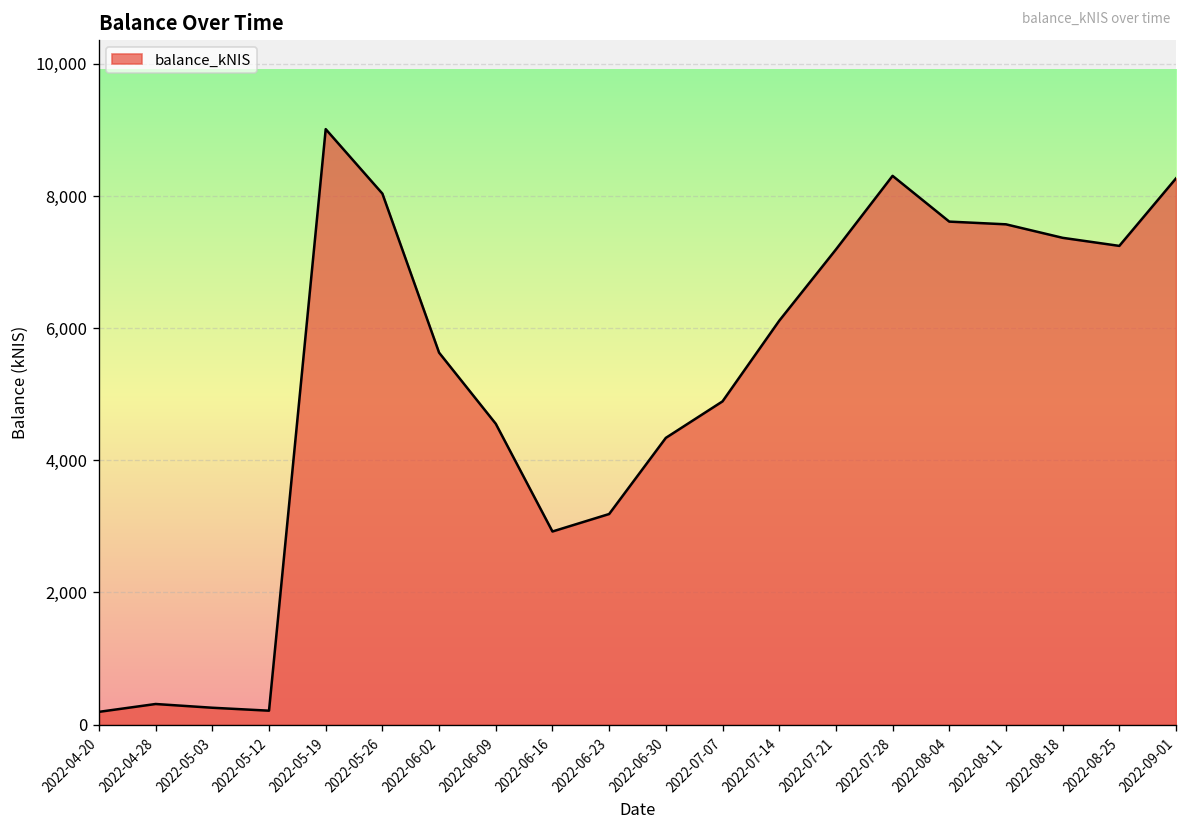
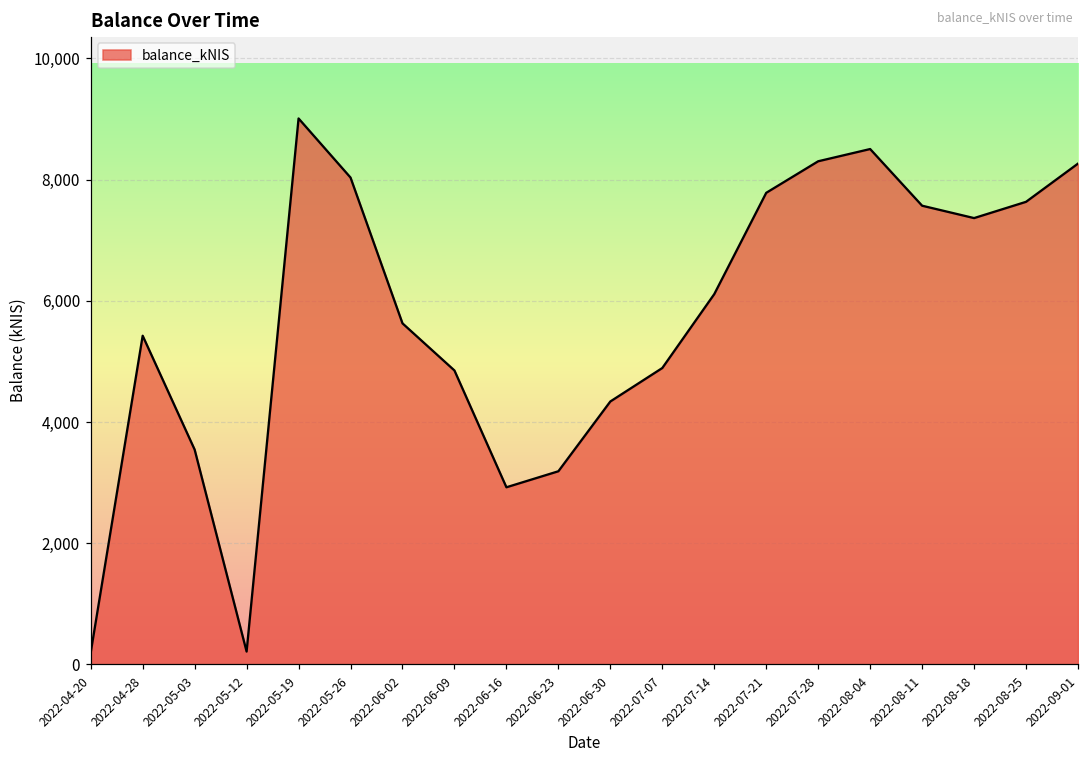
2022-04-28: 300 -> 5,400
2022-05-03: 300 -> 3,500
2022-06-09: 4,600 -> 4,800
2022-07-21: 7,200 -> 7,800
2022-08-04: 7,600 -> 8,500
2022-08-25: 7,200 -> 7,600
